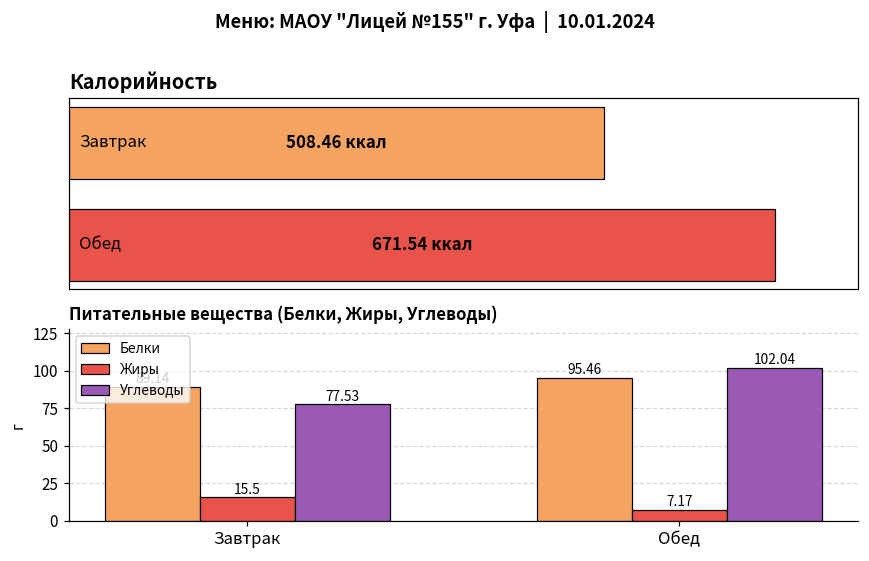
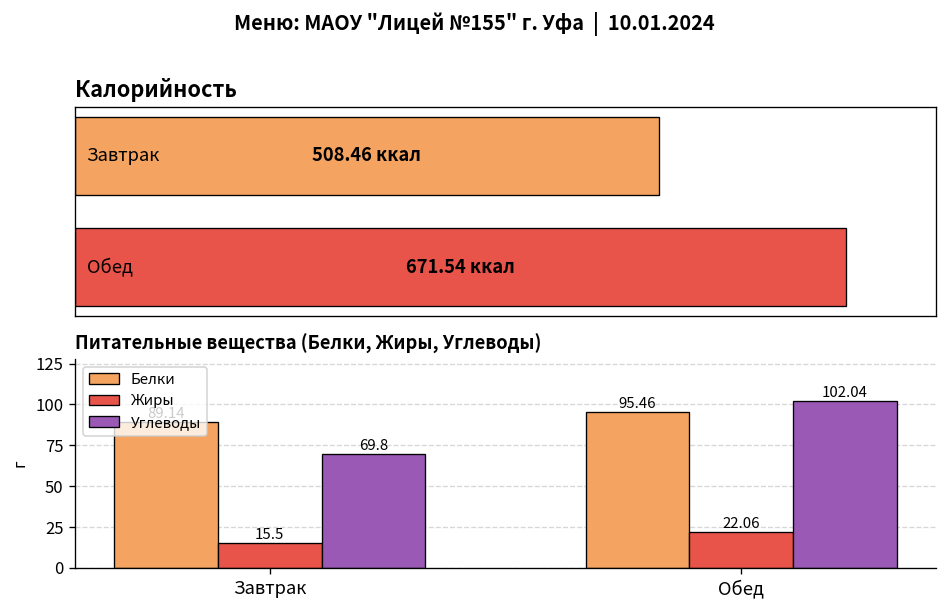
Питательные вещества (Белки, Жиры, Углеводы), Углеводы, Завтрак: 77.53 -> 69.8
Питательные вещества (Белки, Жиры, Углеводы), Жиры, Обед: 7.17 -> 22.06
